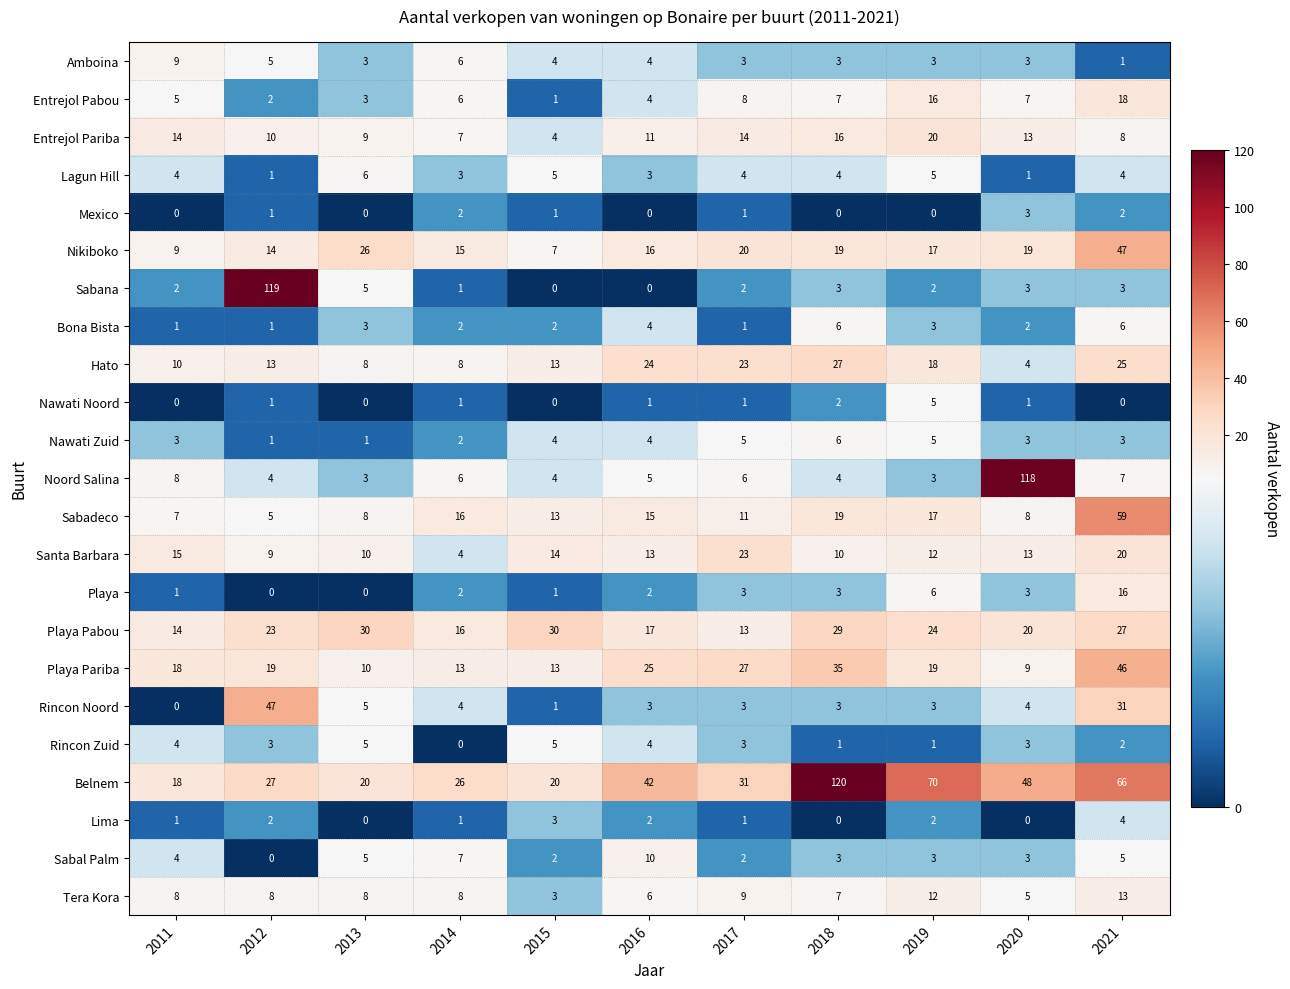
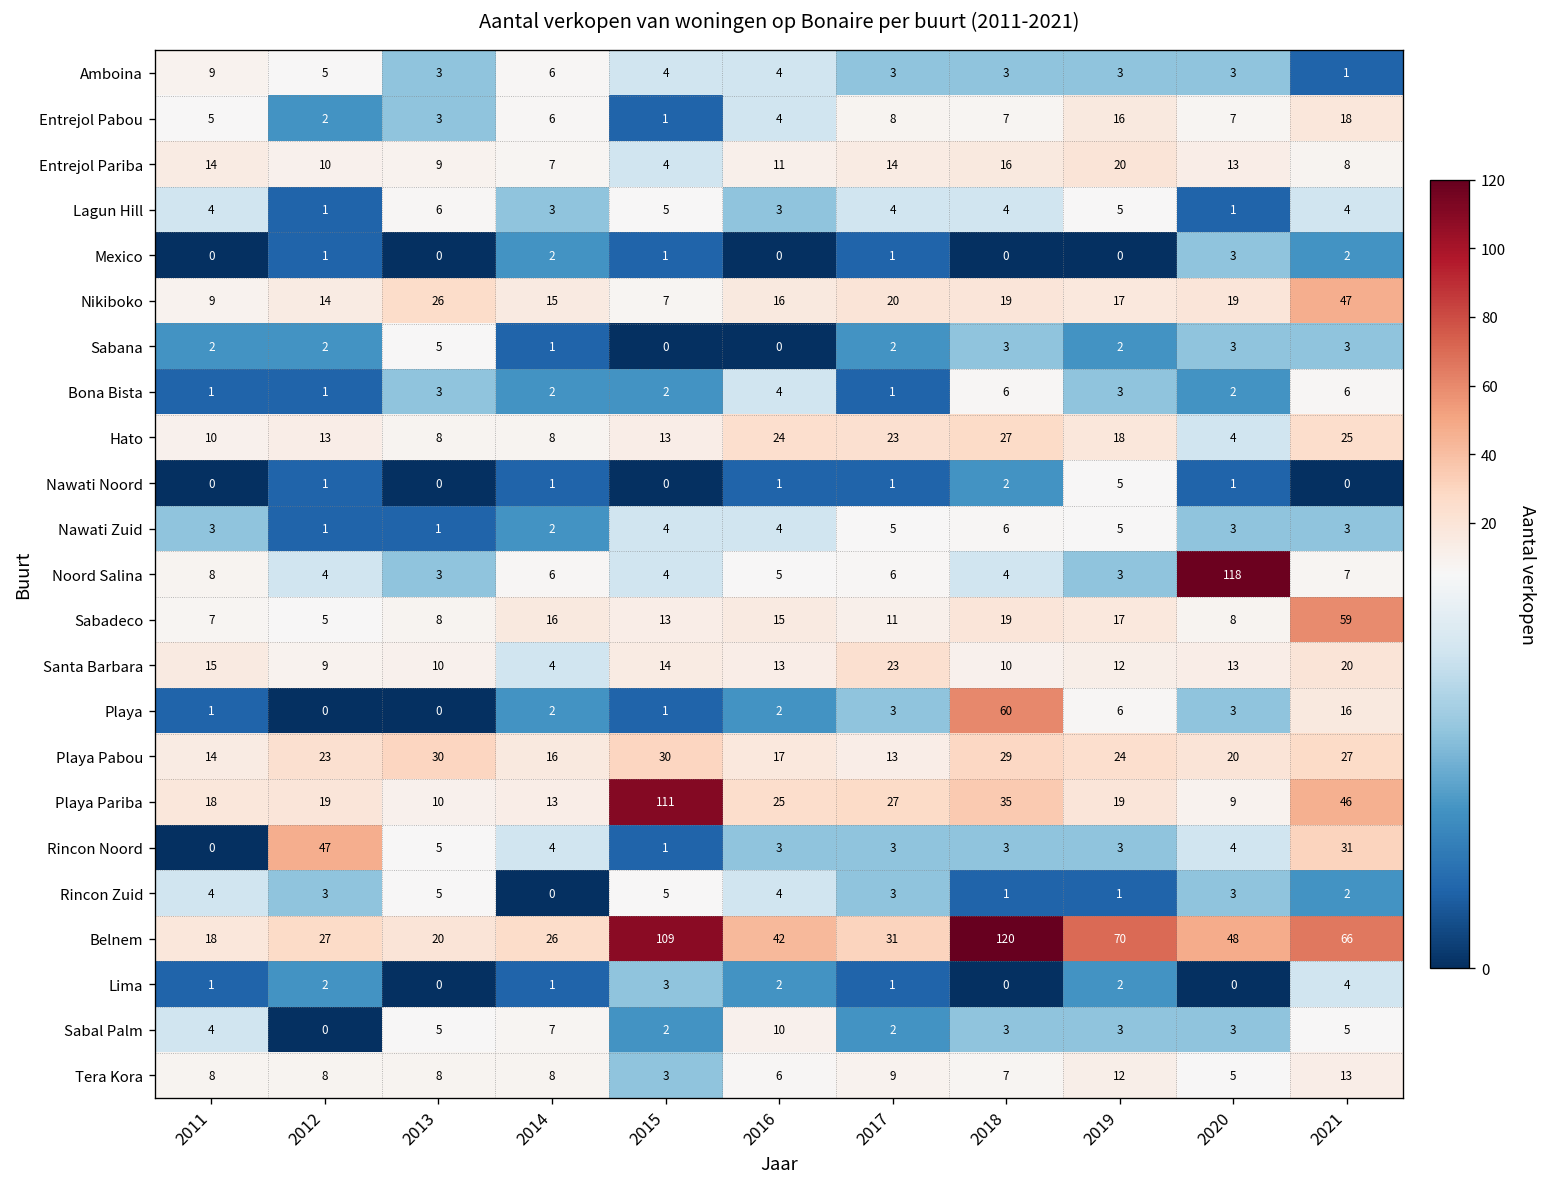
Sabana, 2012: 119 -> 2
Playa, 2018: 3 -> 60
Playa Pariba, 2015: 13 -> 111
Belnem, 2015: 20 -> 109
